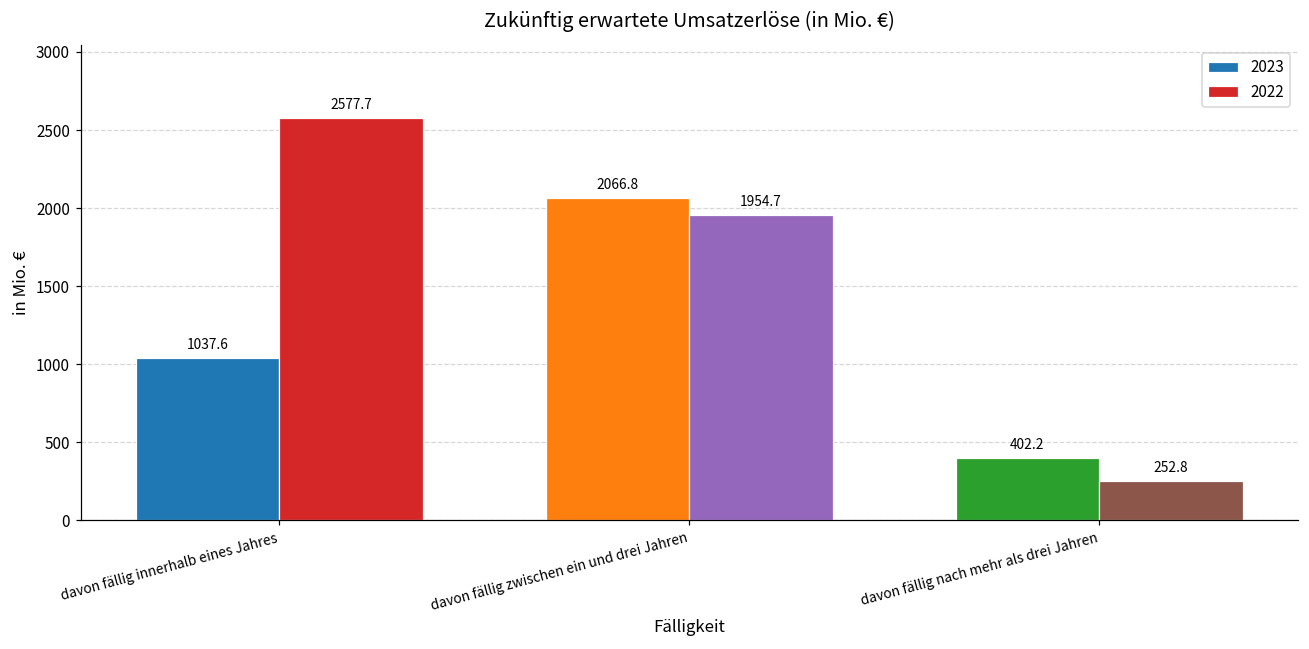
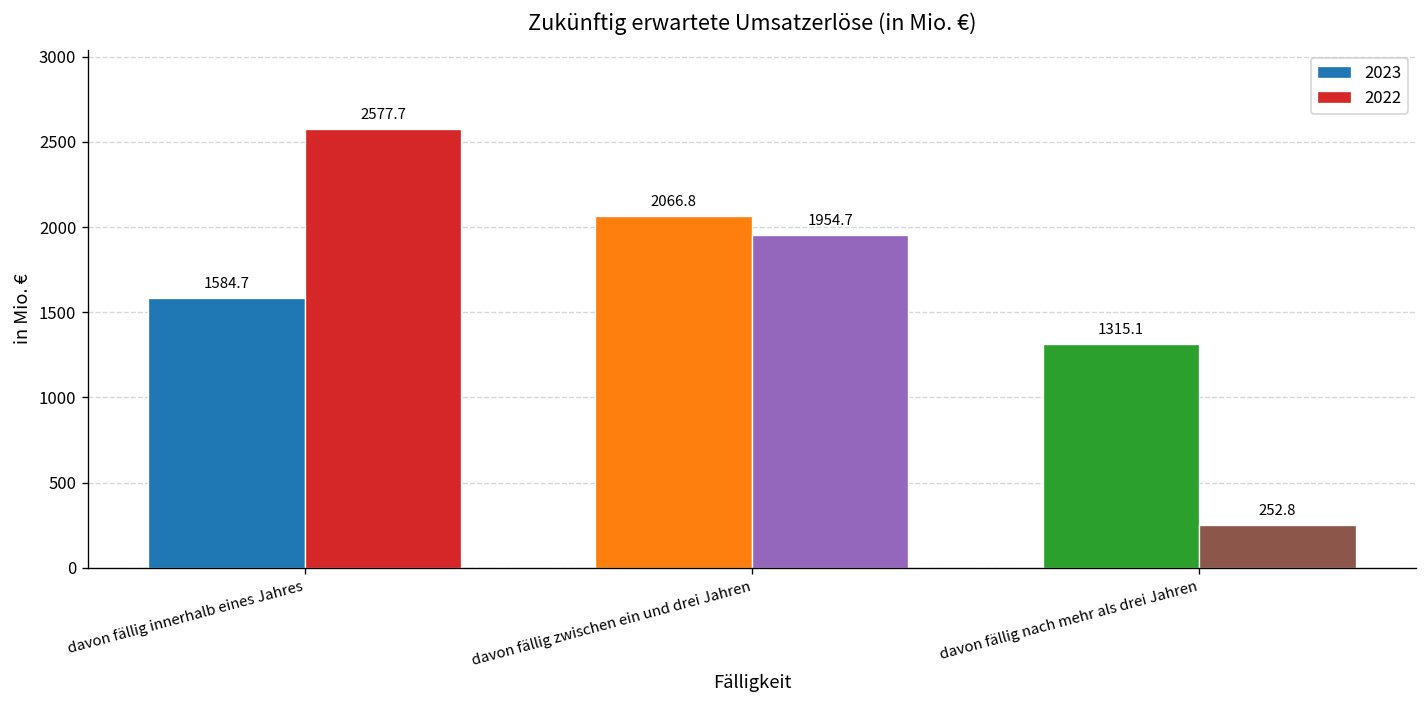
2023, davon fällig innerhalb eines Jahres: 1037.6 -> 1584.7
2023, davon fällig nach mehr als drei Jahren: 402.2 -> 1315.1
